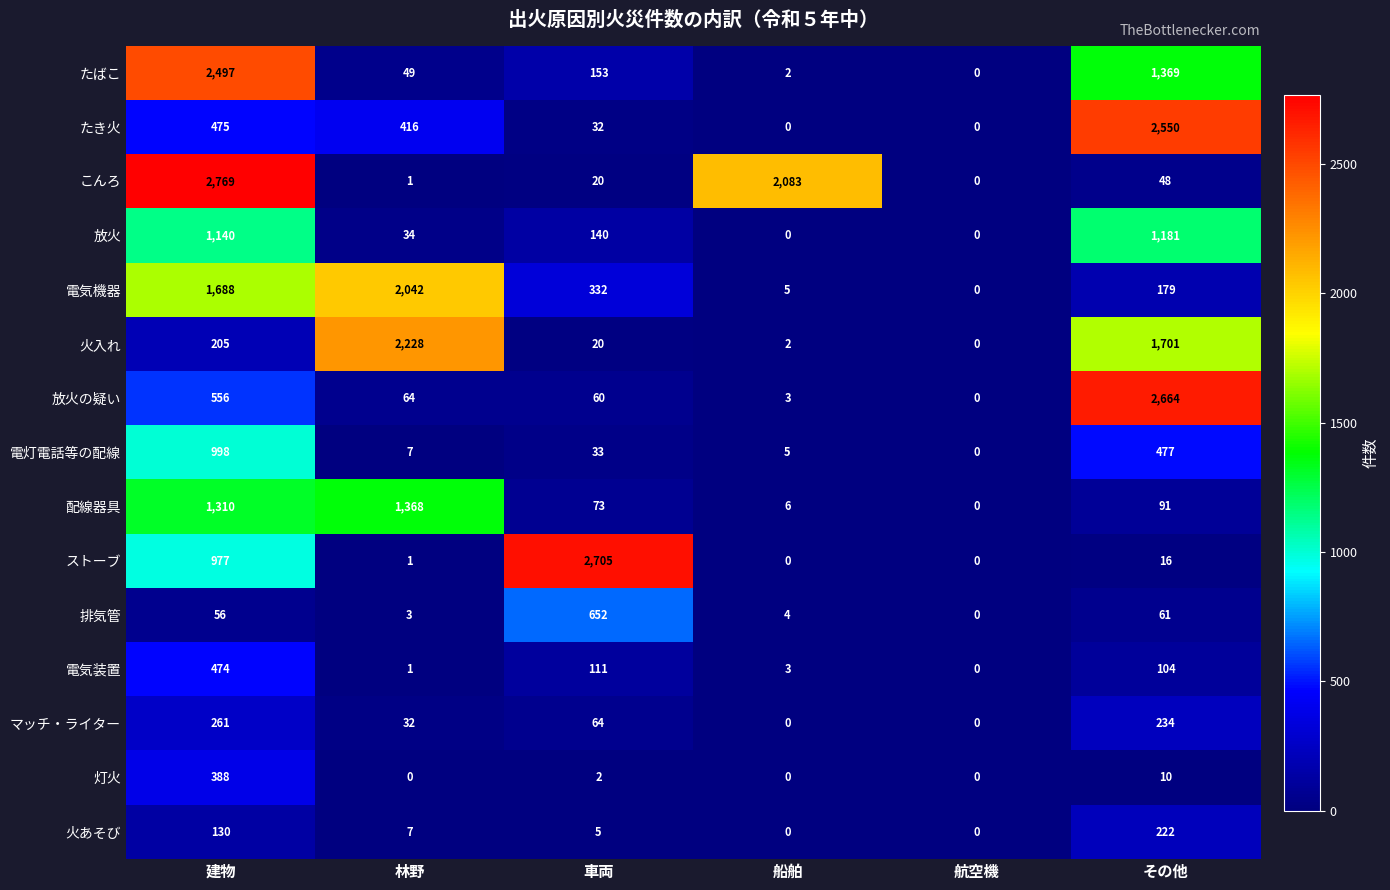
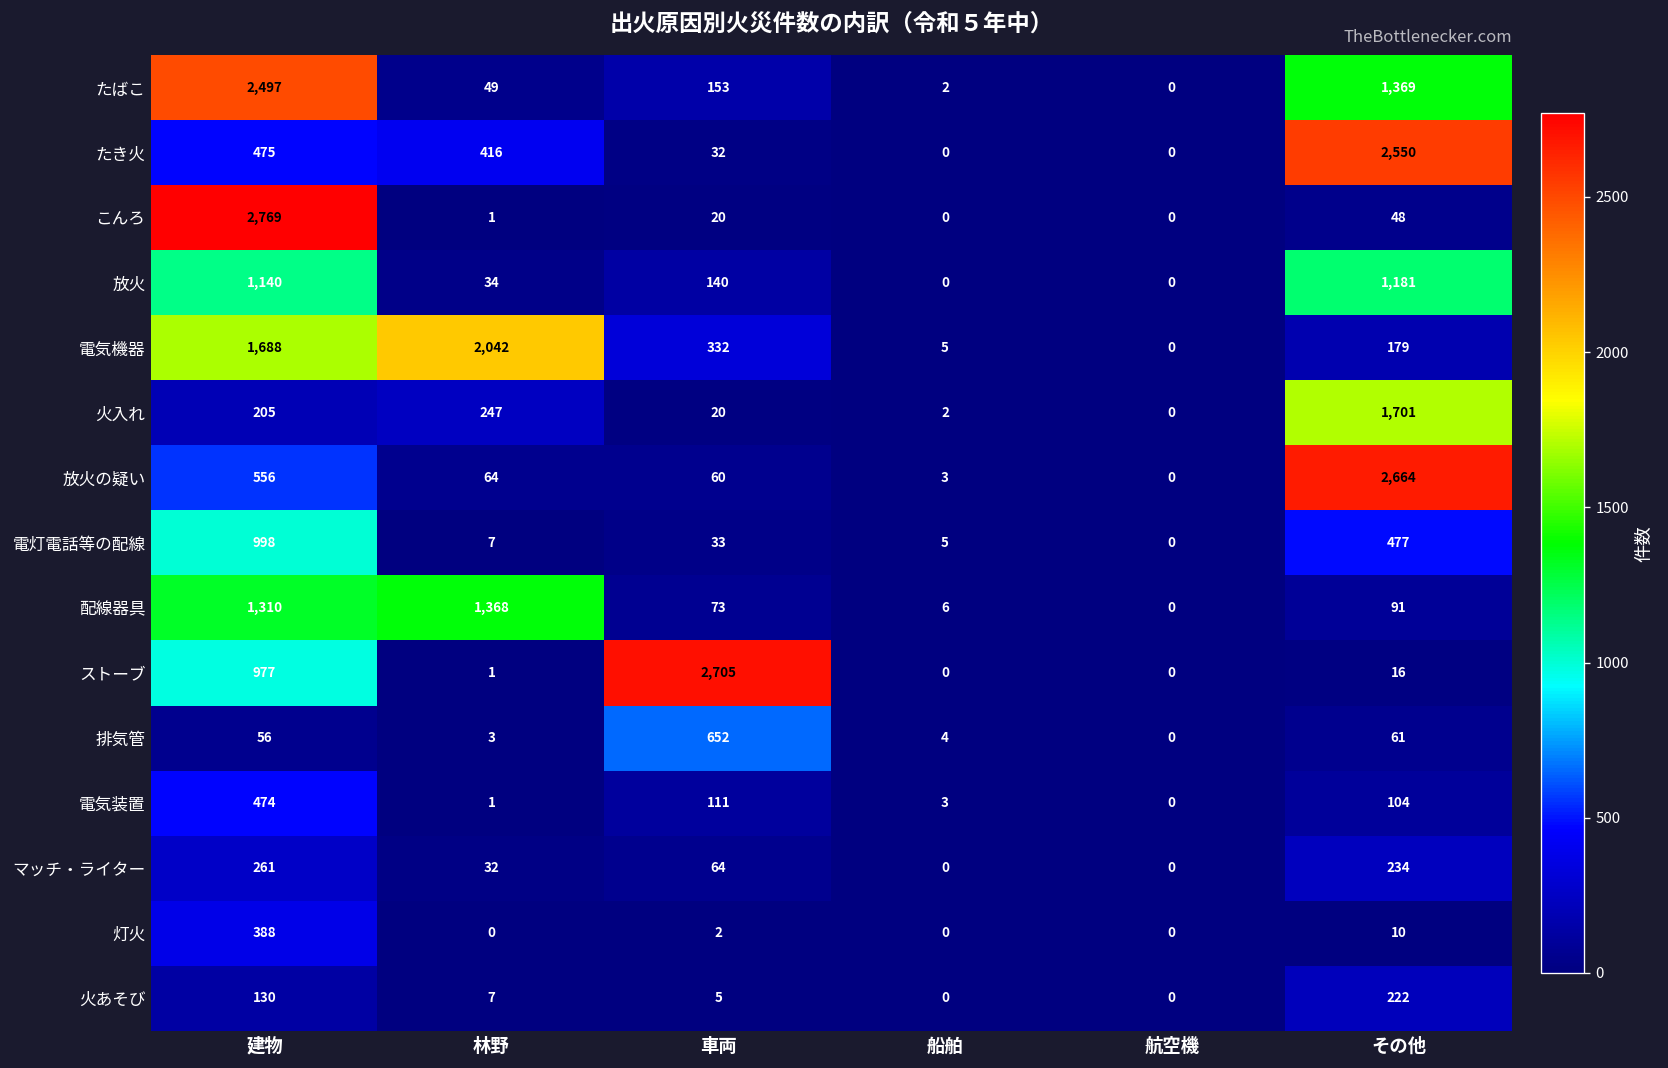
こんろ, 船舶: 2,083 -> 0
火入れ, 林野: 2,228 -> 247
